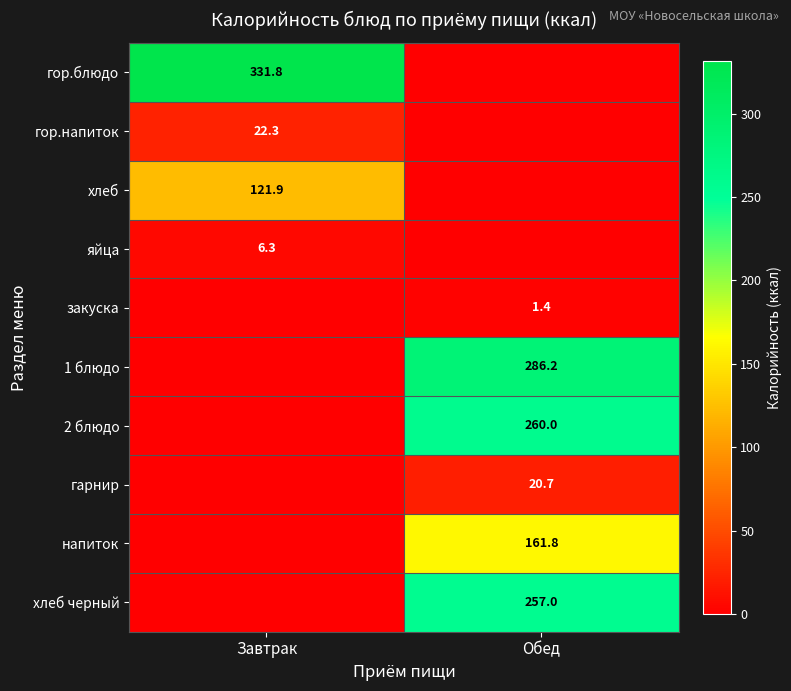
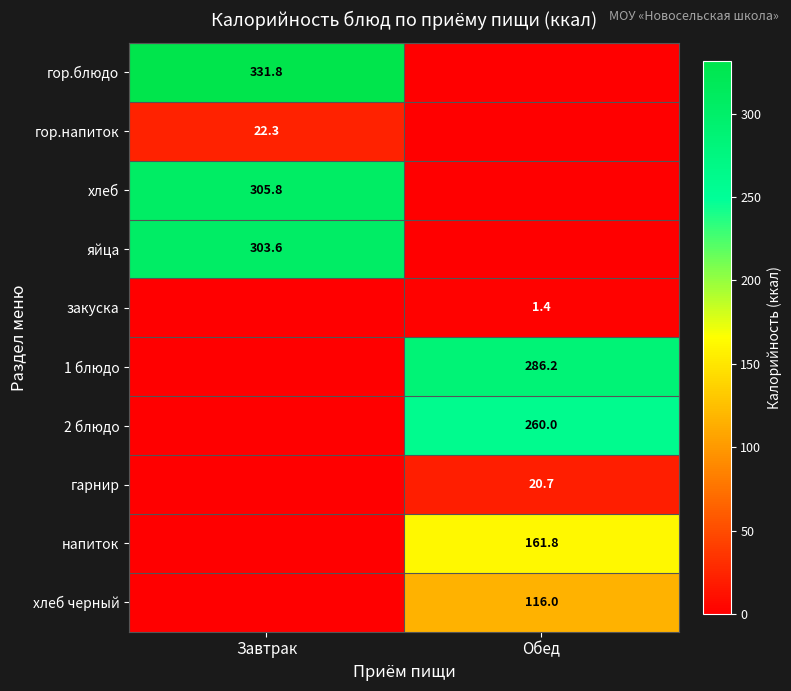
хлеб, Завтрак: 121.9 -> 305.8
яйца, Завтрак: 6.3 -> 303.6
хлеб черный, Обед: 257.0 -> 116.0
